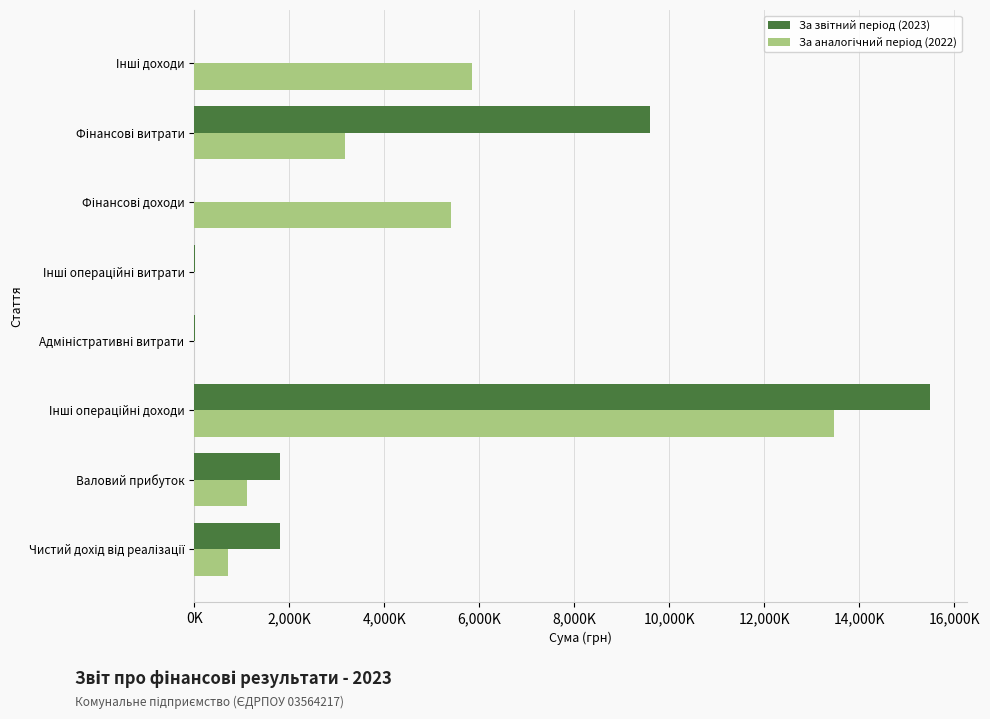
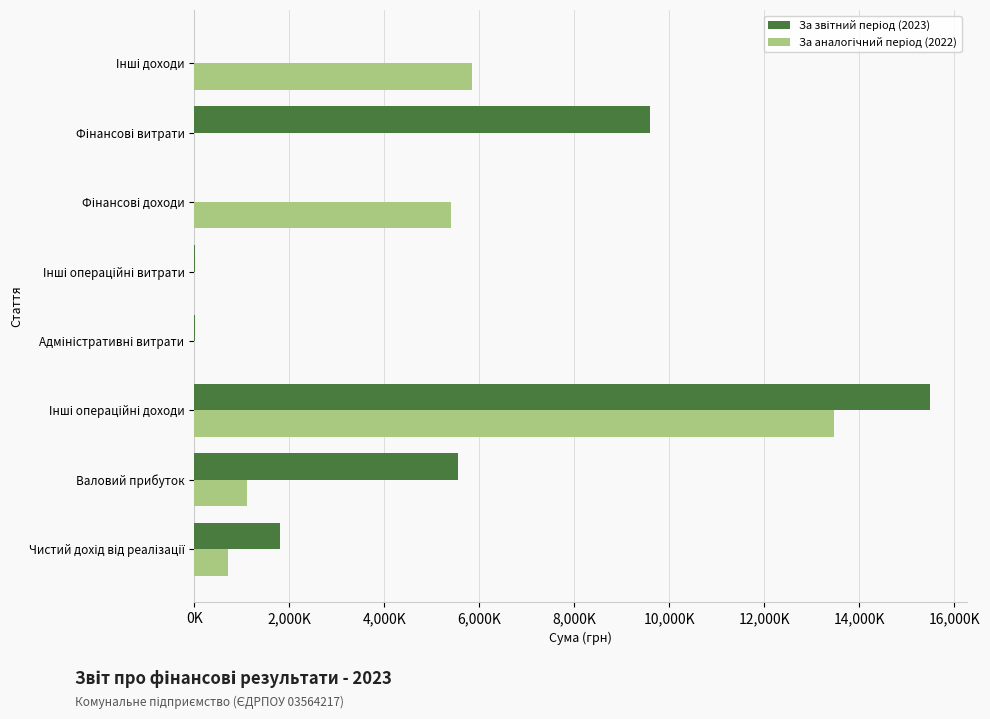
За аналогічний період (2022), Фінансові витрати: 3,200,000 -> 0
За звітний період (2023), Валовий прибуток: 1,800,000 -> 5,500,000
